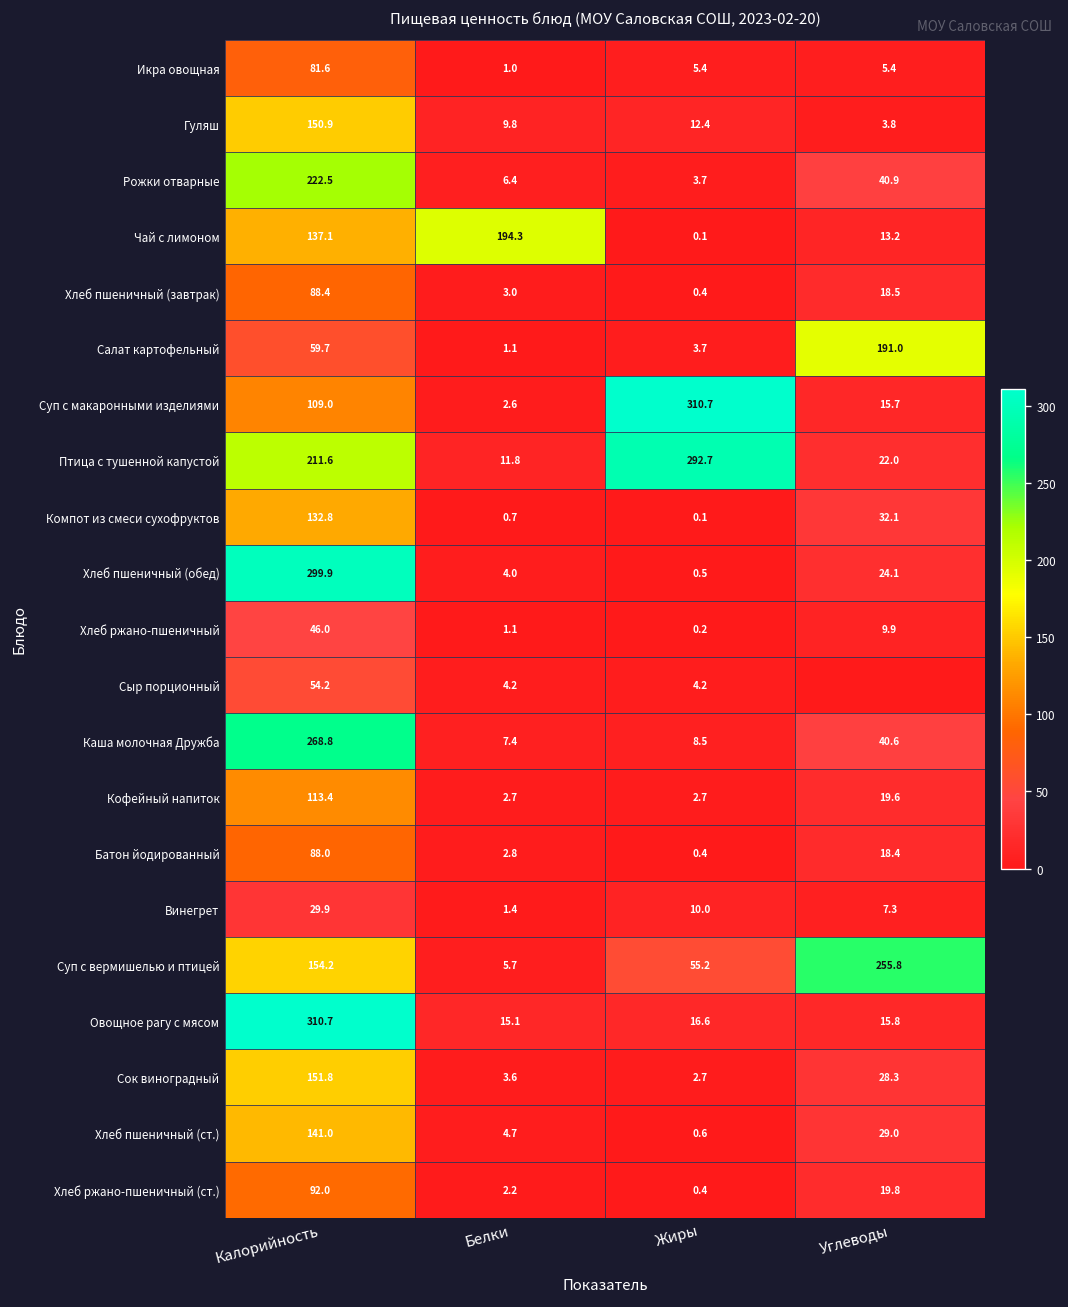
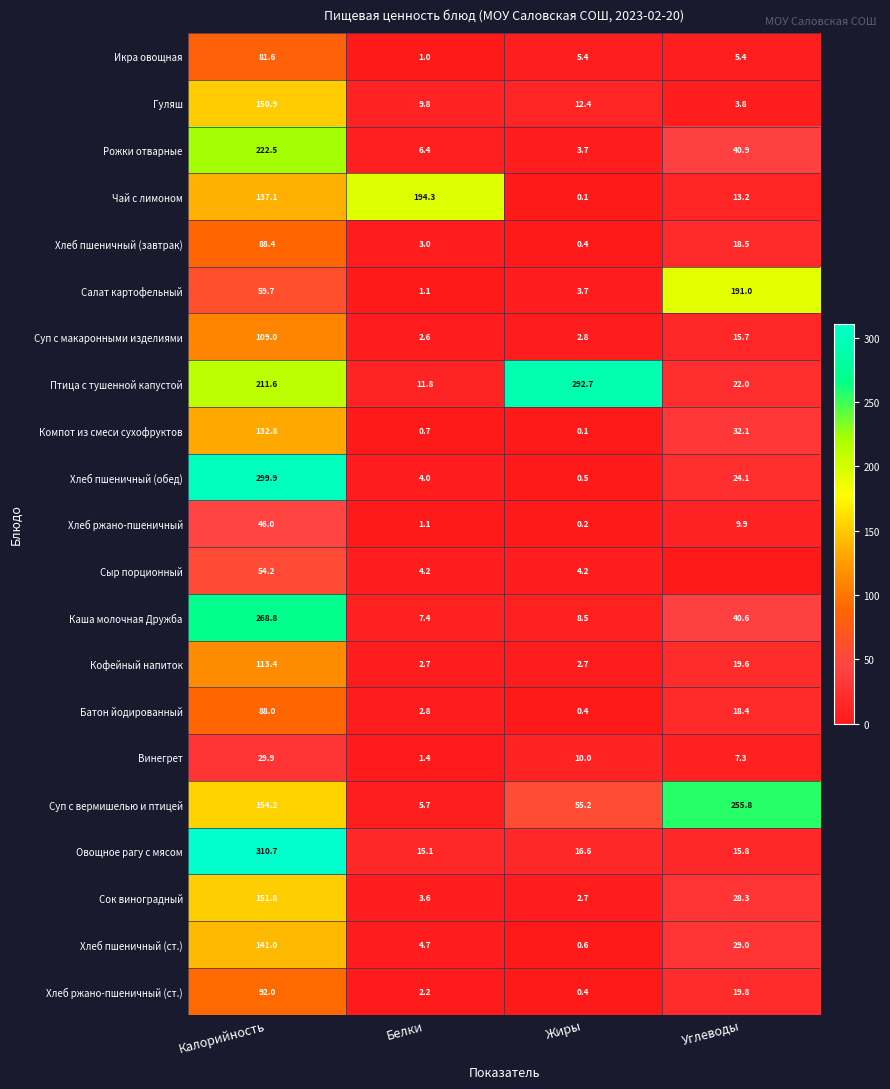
Суп с макаронными изделиями, Жиры: 310.7 -> 2.8
